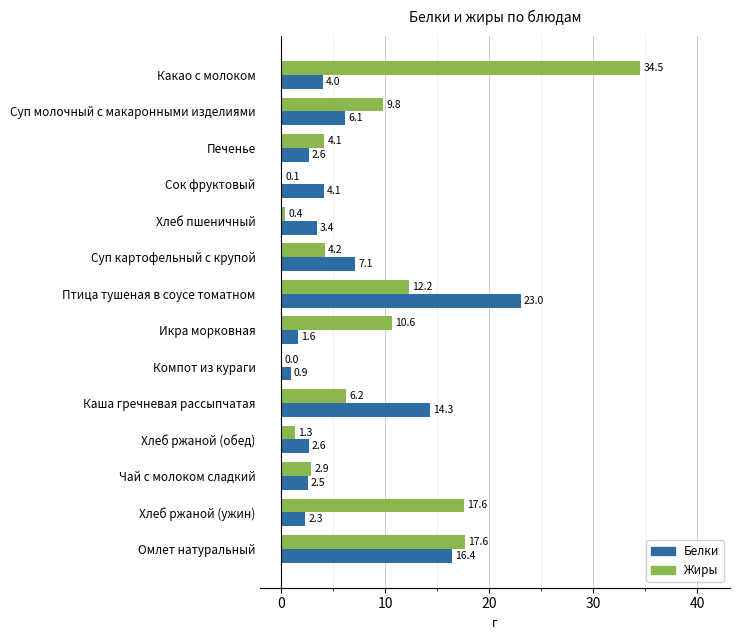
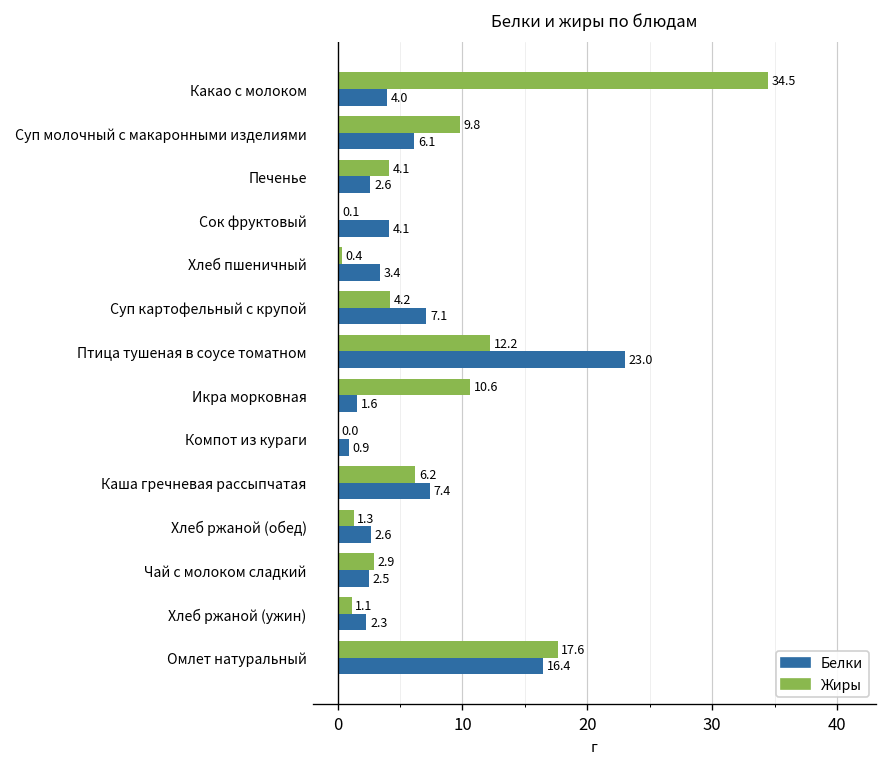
Белки, Каша гречневая рассыпчатая: 14.3 -> 7.4
Жиры, Хлеб ржаной (ужин): 17.6 -> 1.1
